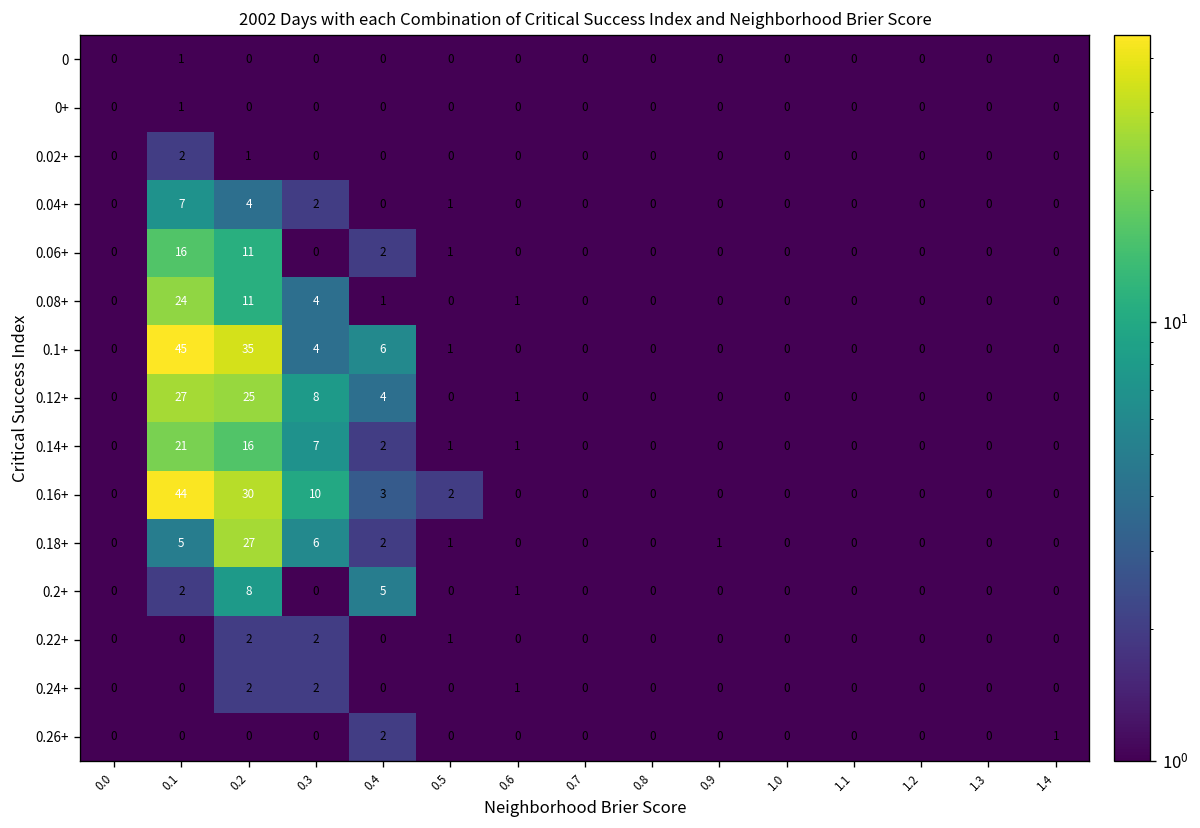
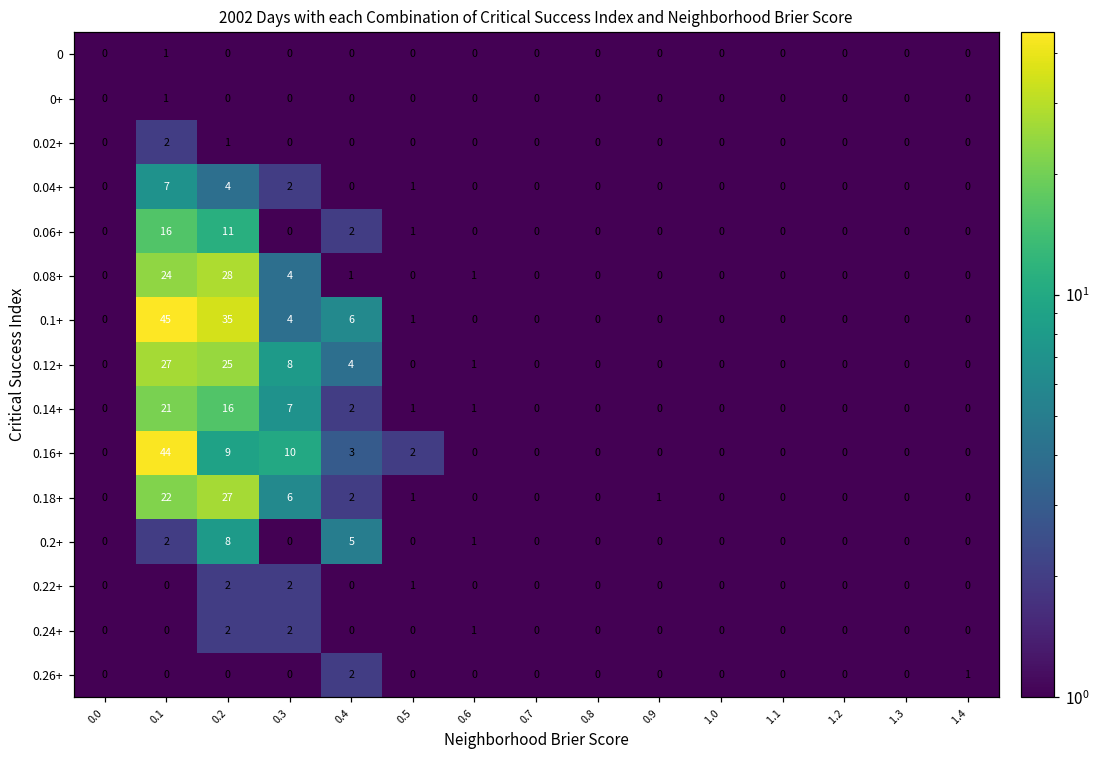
0.08+, 0.2: 11 -> 28
0.16+, 0.2: 30 -> 9
0.18+, 0.1: 5 -> 22
